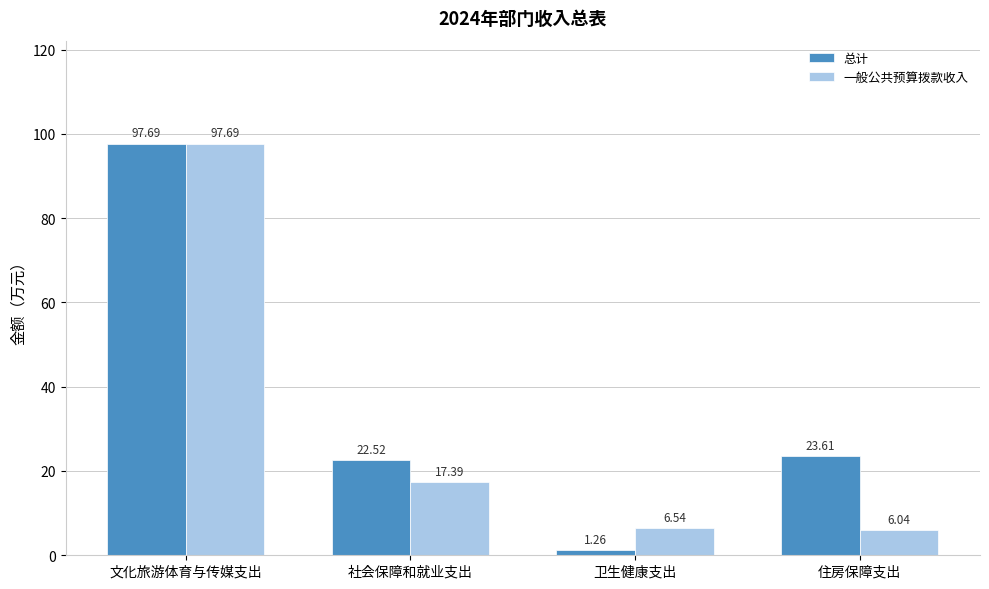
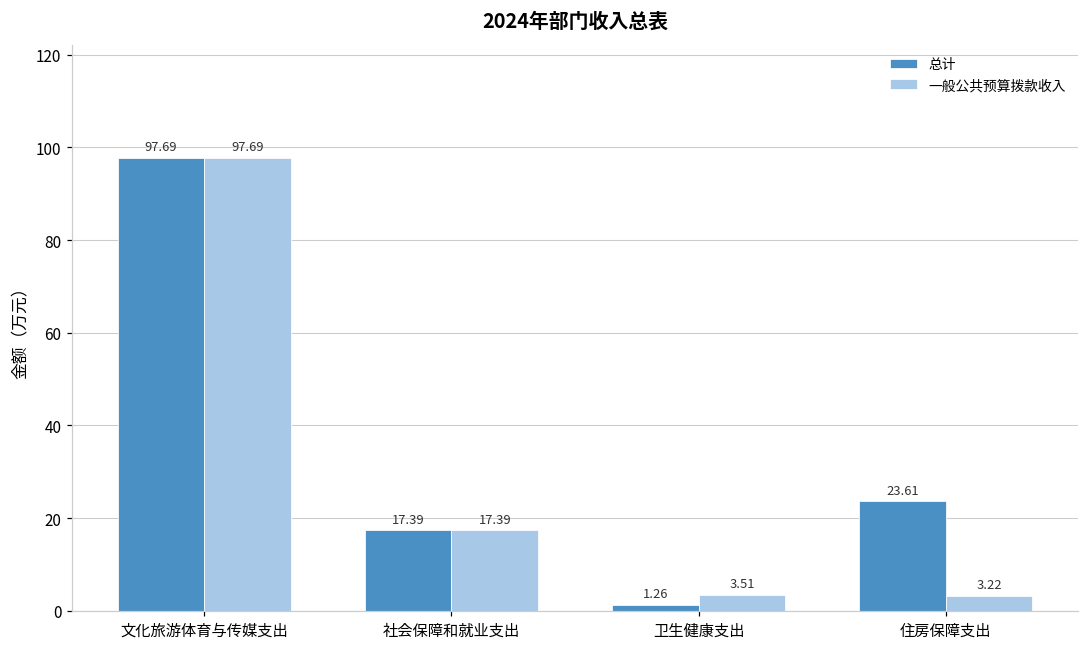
总计, 社会保障和就业支出: 22.52 -> 17.39
一般公共预算拨款收入, 卫生健康支出: 6.54 -> 3.51
一般公共预算拨款收入, 住房保障支出: 6.04 -> 3.22
